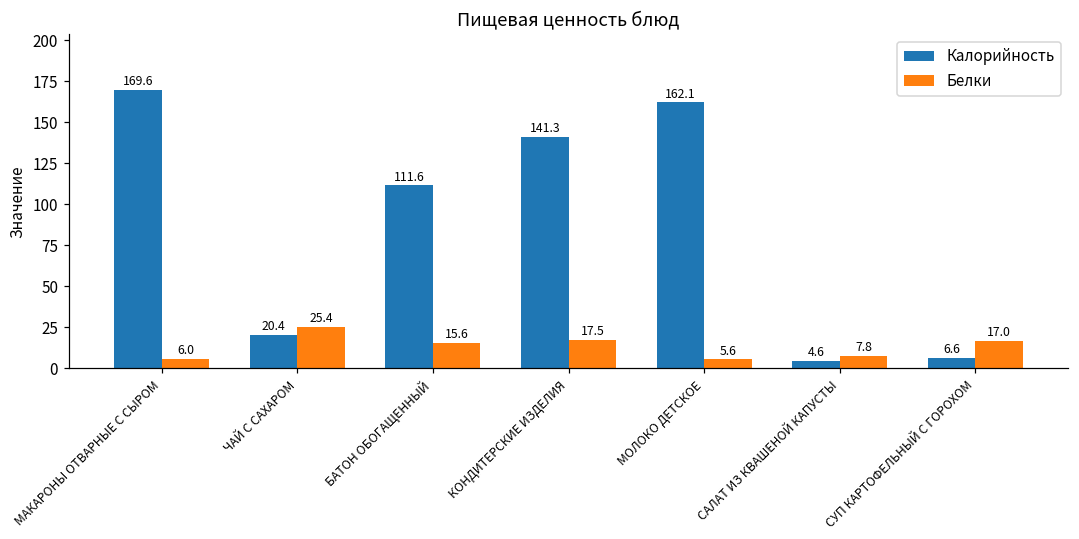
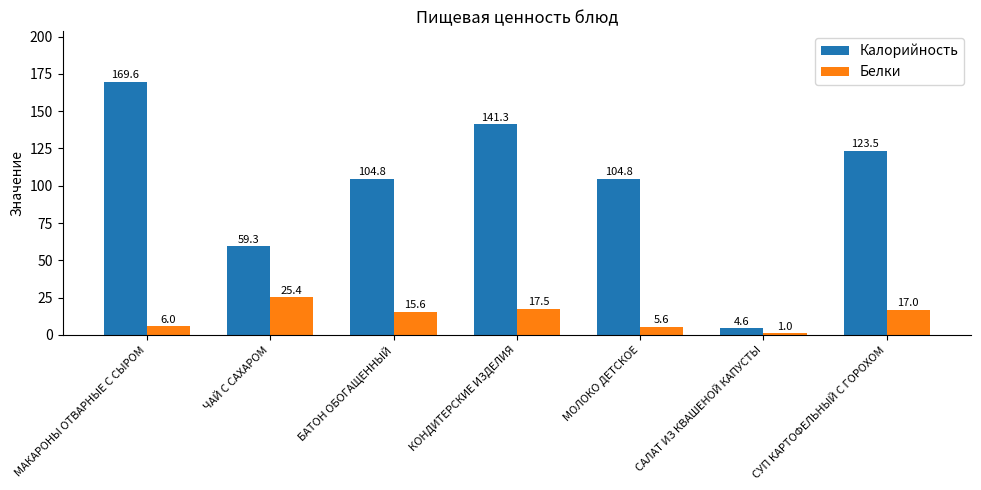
Калорийность, ЧАЙ С САХАРОМ: 20.4 -> 59.3
Калорийность, БАТОН ОБОГАЩЕННЫЙ: 111.6 -> 104.8
Калорийность, МОЛОКО ДЕТСКОЕ: 162.1 -> 104.8
Белки, САЛАТ ИЗ КВАШЕНОЙ КАПУСТЫ: 7.8 -> 1.0
Калорийность, СУП КАРТОФЕЛЬНЫЙ С ГОРОХОМ: 6.6 -> 123.5
